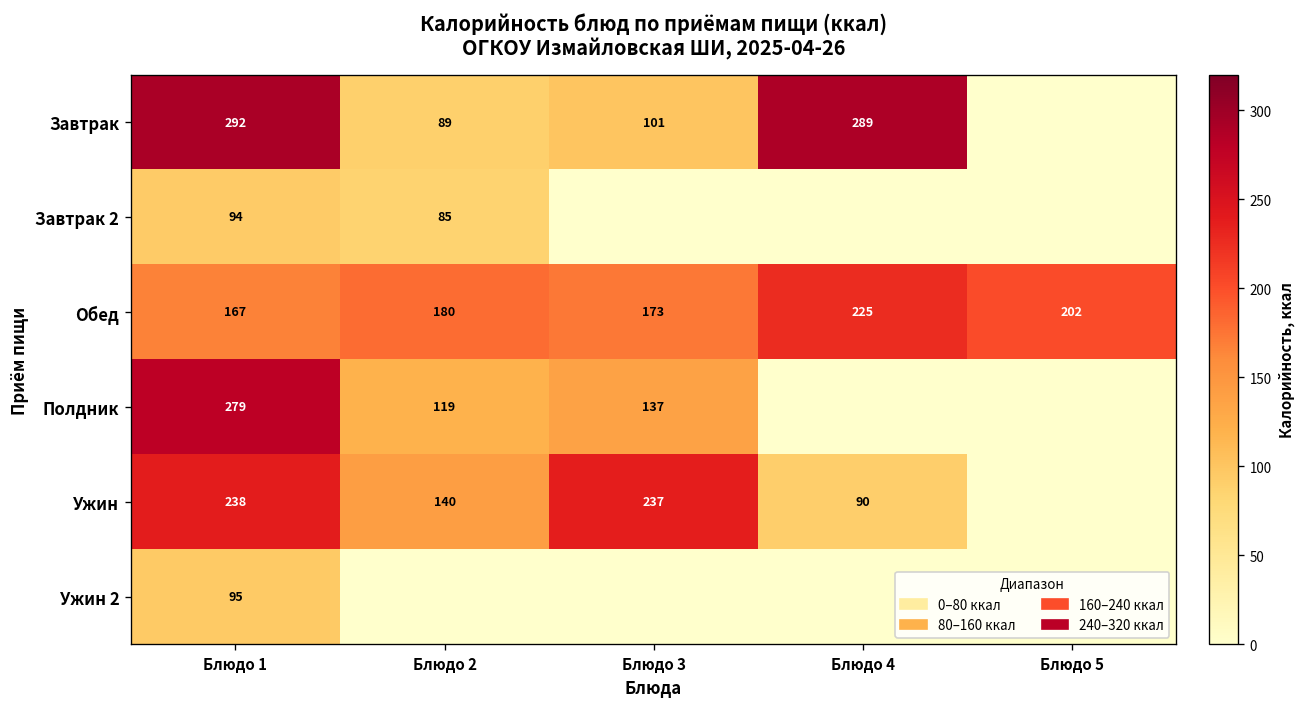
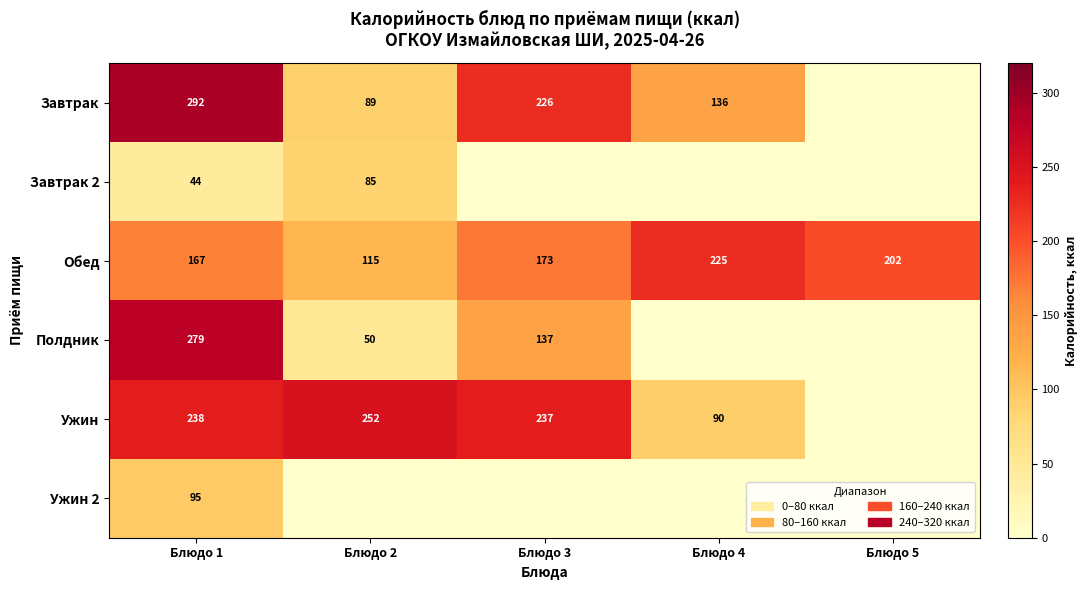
Завтрак, Блюдо 3: 101 -> 226
Завтрак, Блюдо 4: 289 -> 136
Завтрак 2, Блюдо 1: 94 -> 44
Обед, Блюдо 2: 180 -> 115
Полдник, Блюдо 2: 119 -> 50
Ужин, Блюдо 2: 140 -> 252
